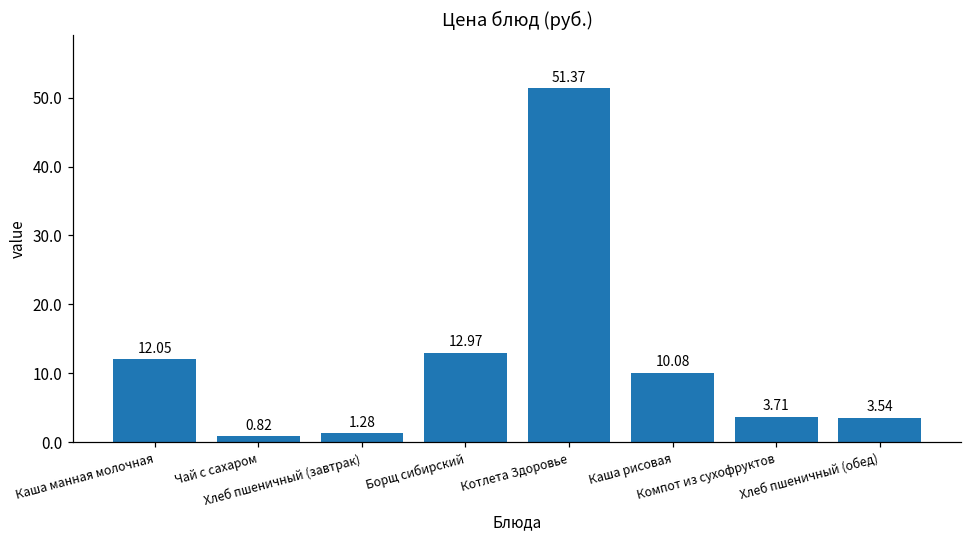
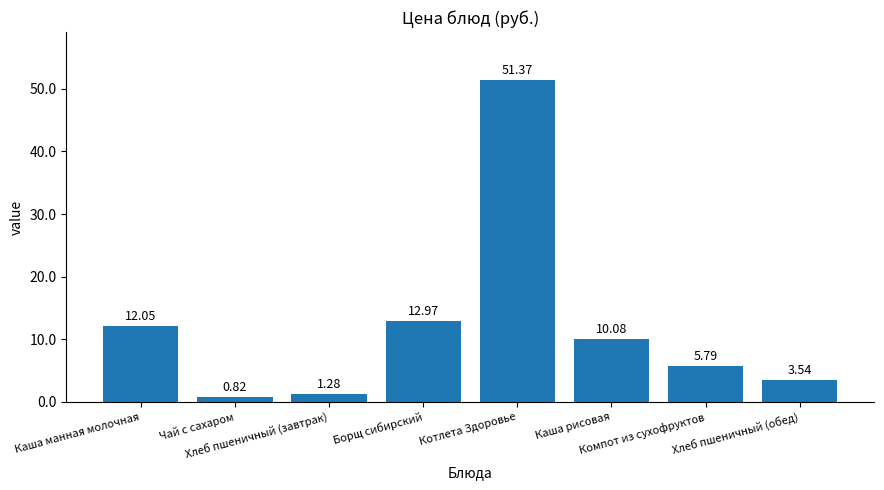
Компот из сухофруктов: 3.71 -> 5.79
